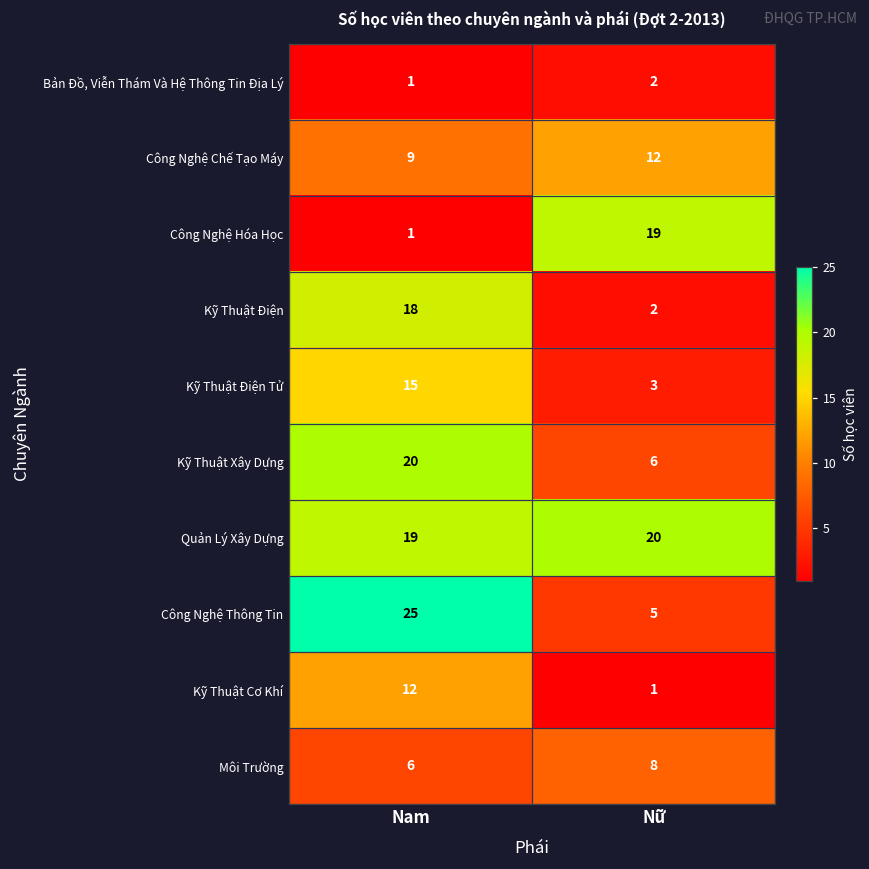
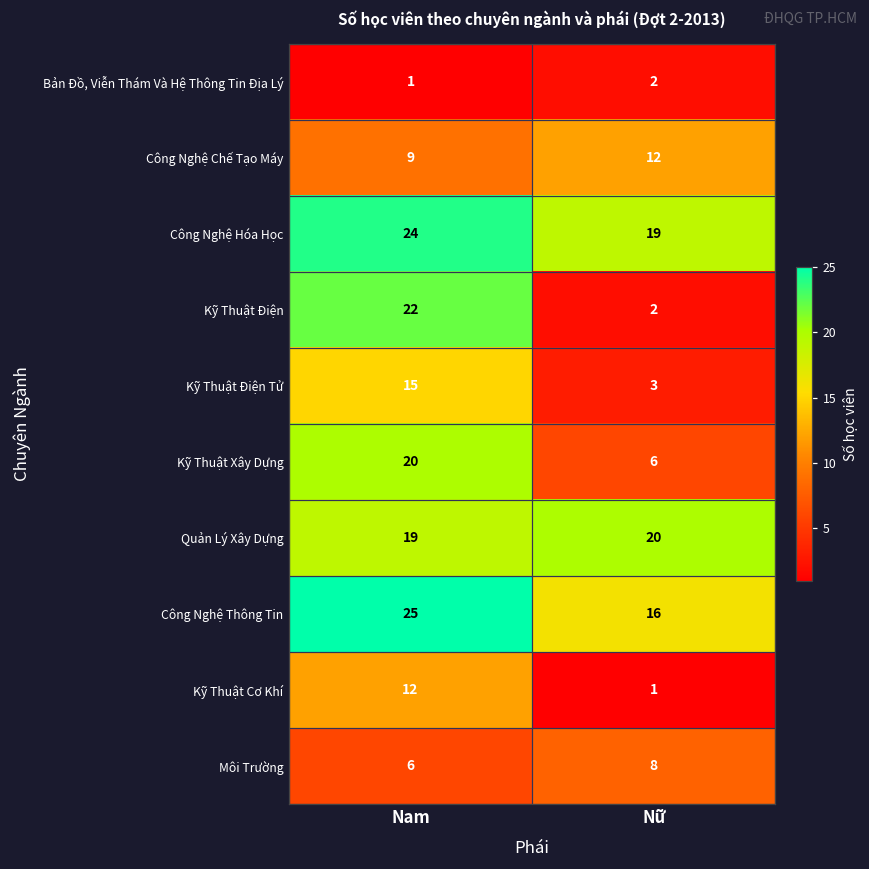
Công Nghệ Hóa Học, Nam: 1 -> 24
Kỹ Thuật Điện, Nam: 18 -> 22
Công Nghệ Thông Tin, Nữ: 5 -> 16
